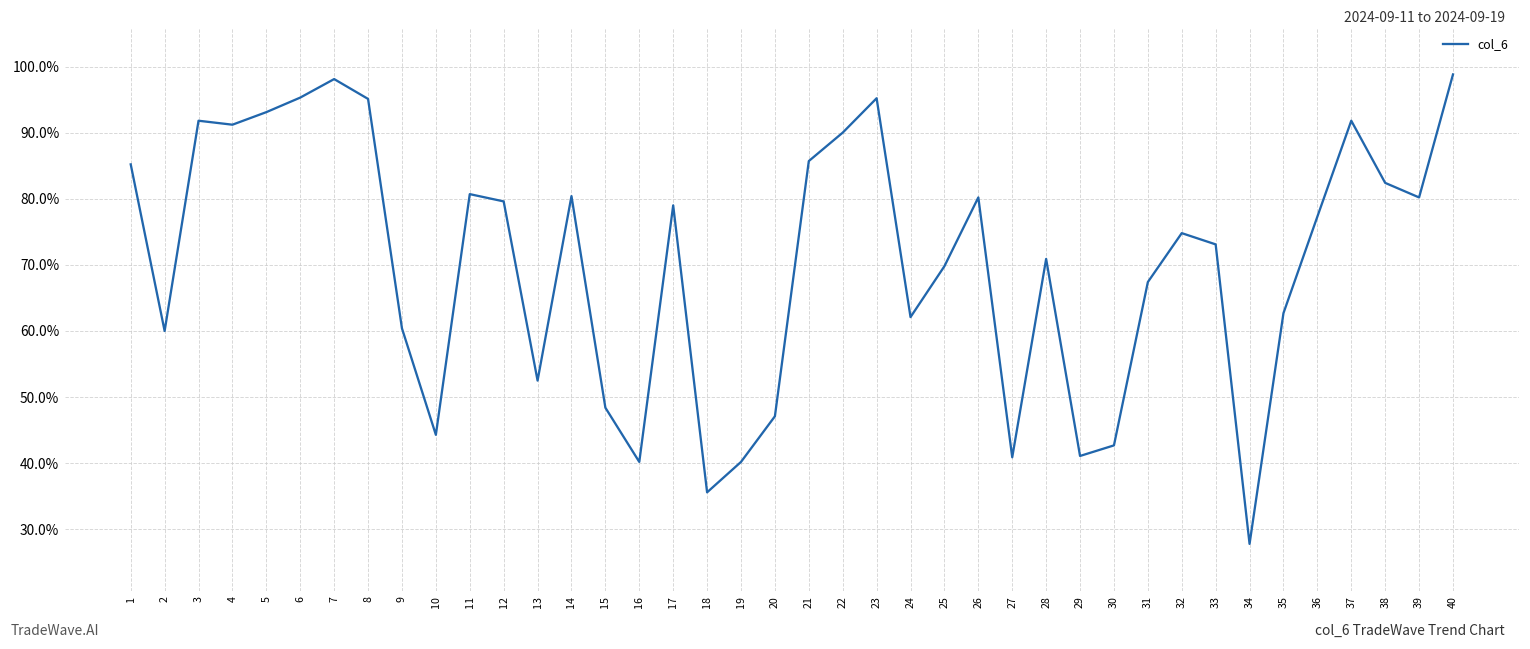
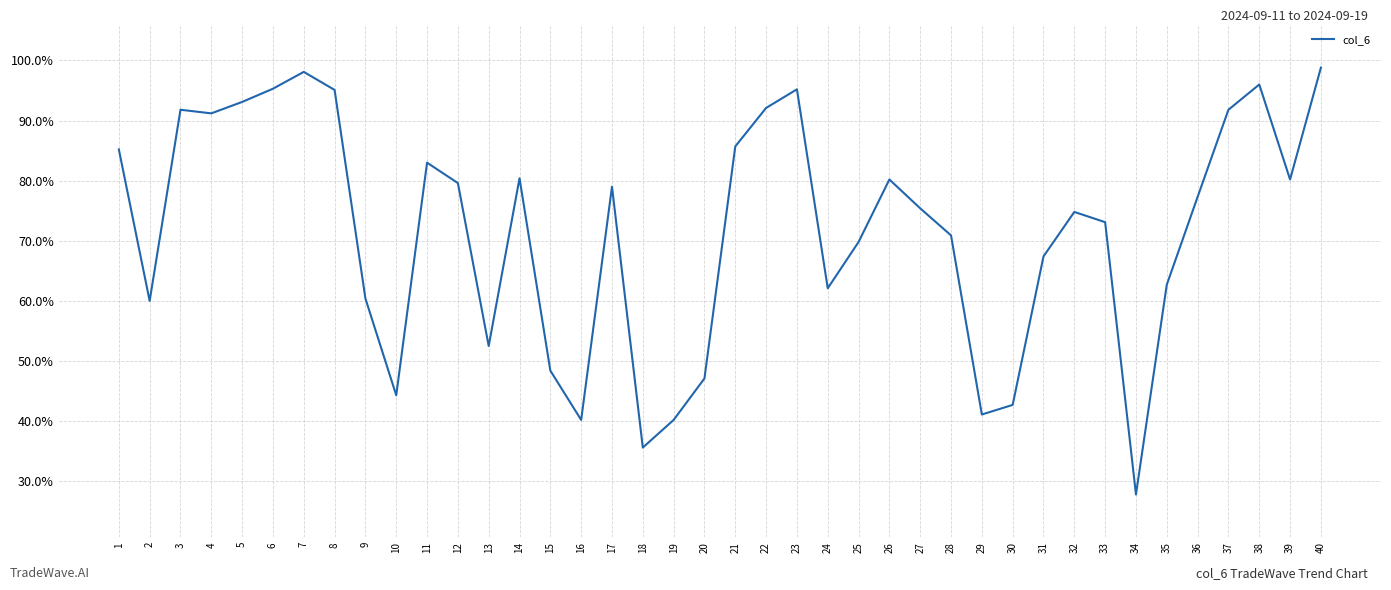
11: 81% -> 83%
22: 90% -> 92%
27: 41% -> 75%
38: 82% -> 96%
